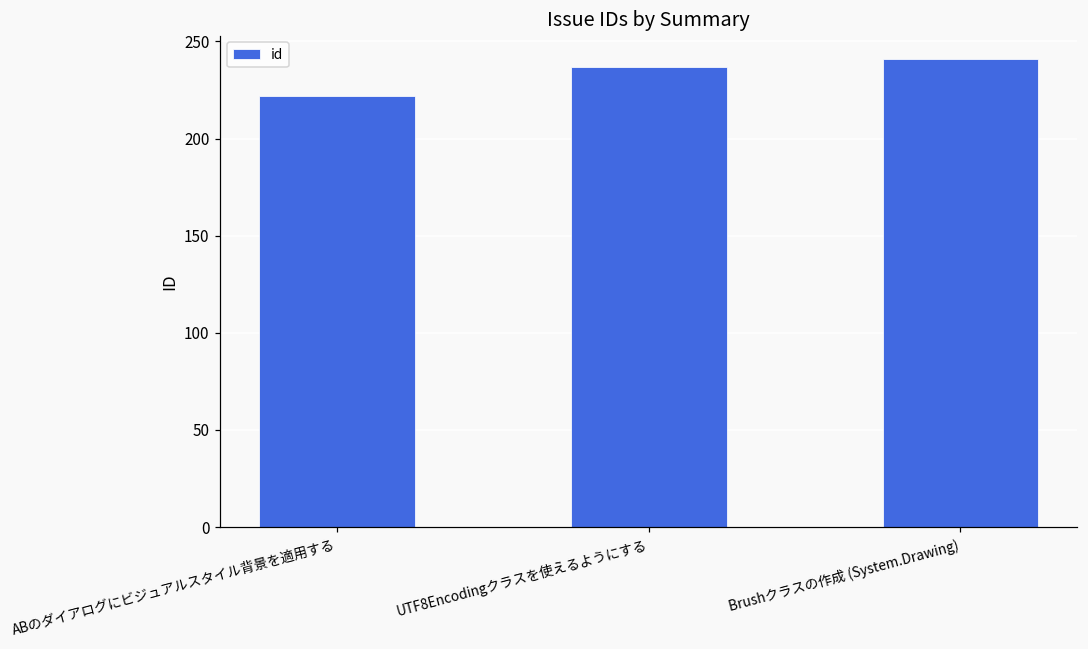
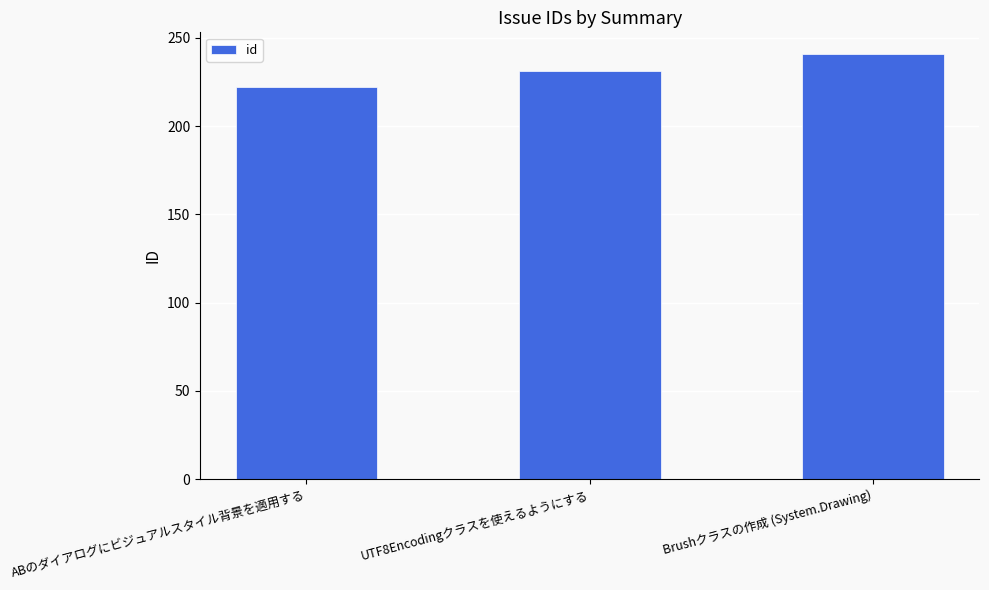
UTF8Encodingクラスを使えるようにする: 237 -> 231
